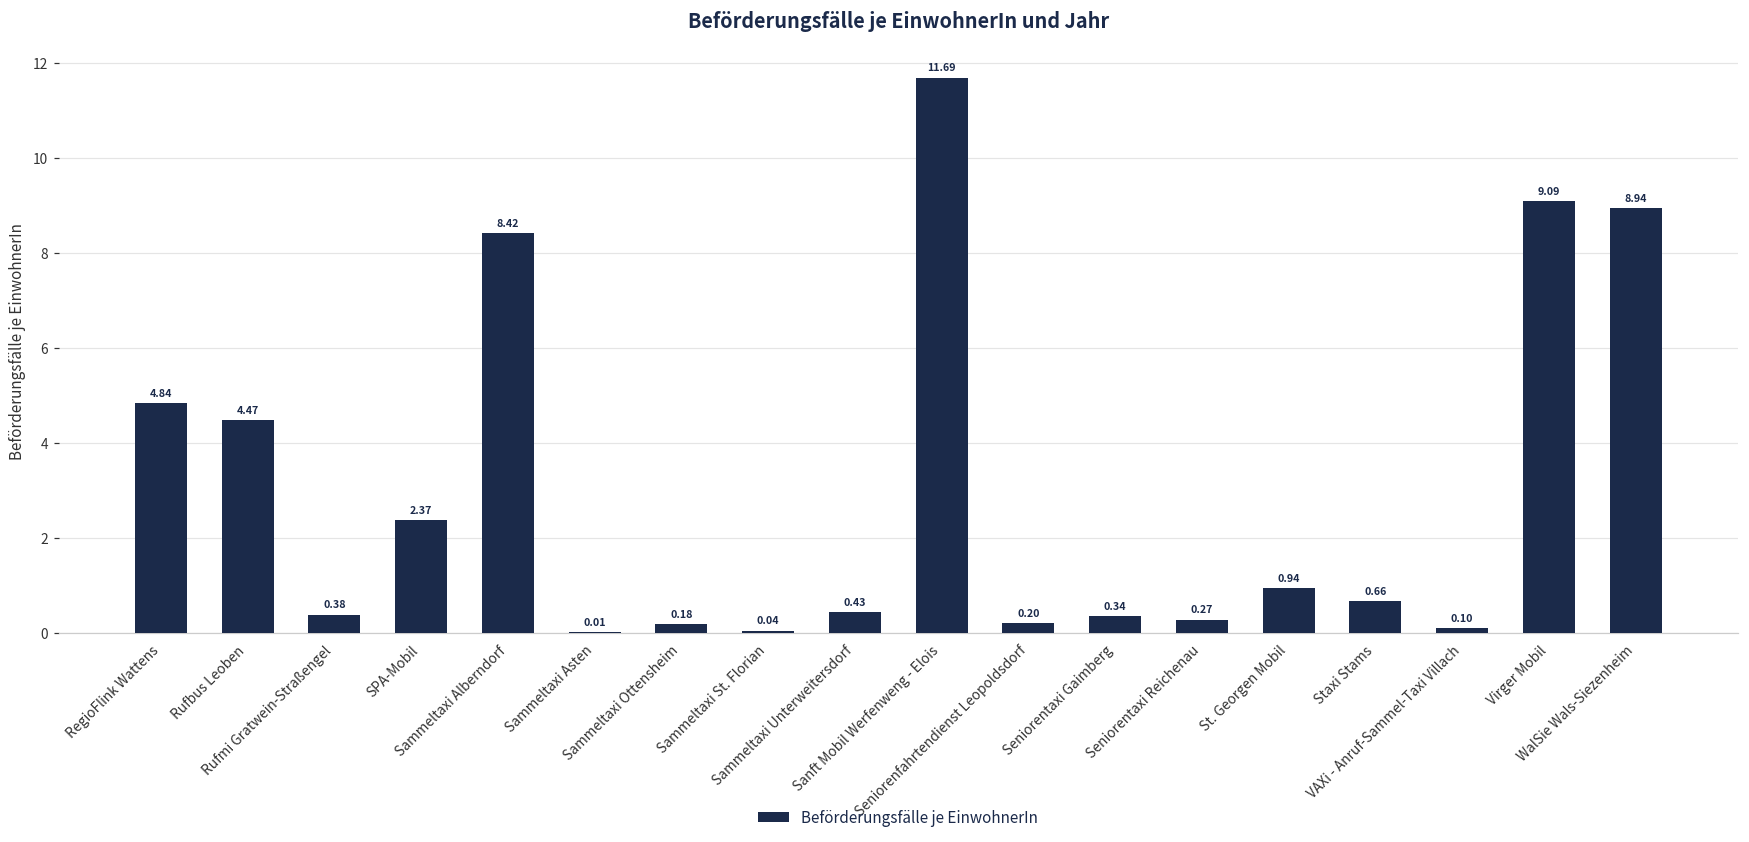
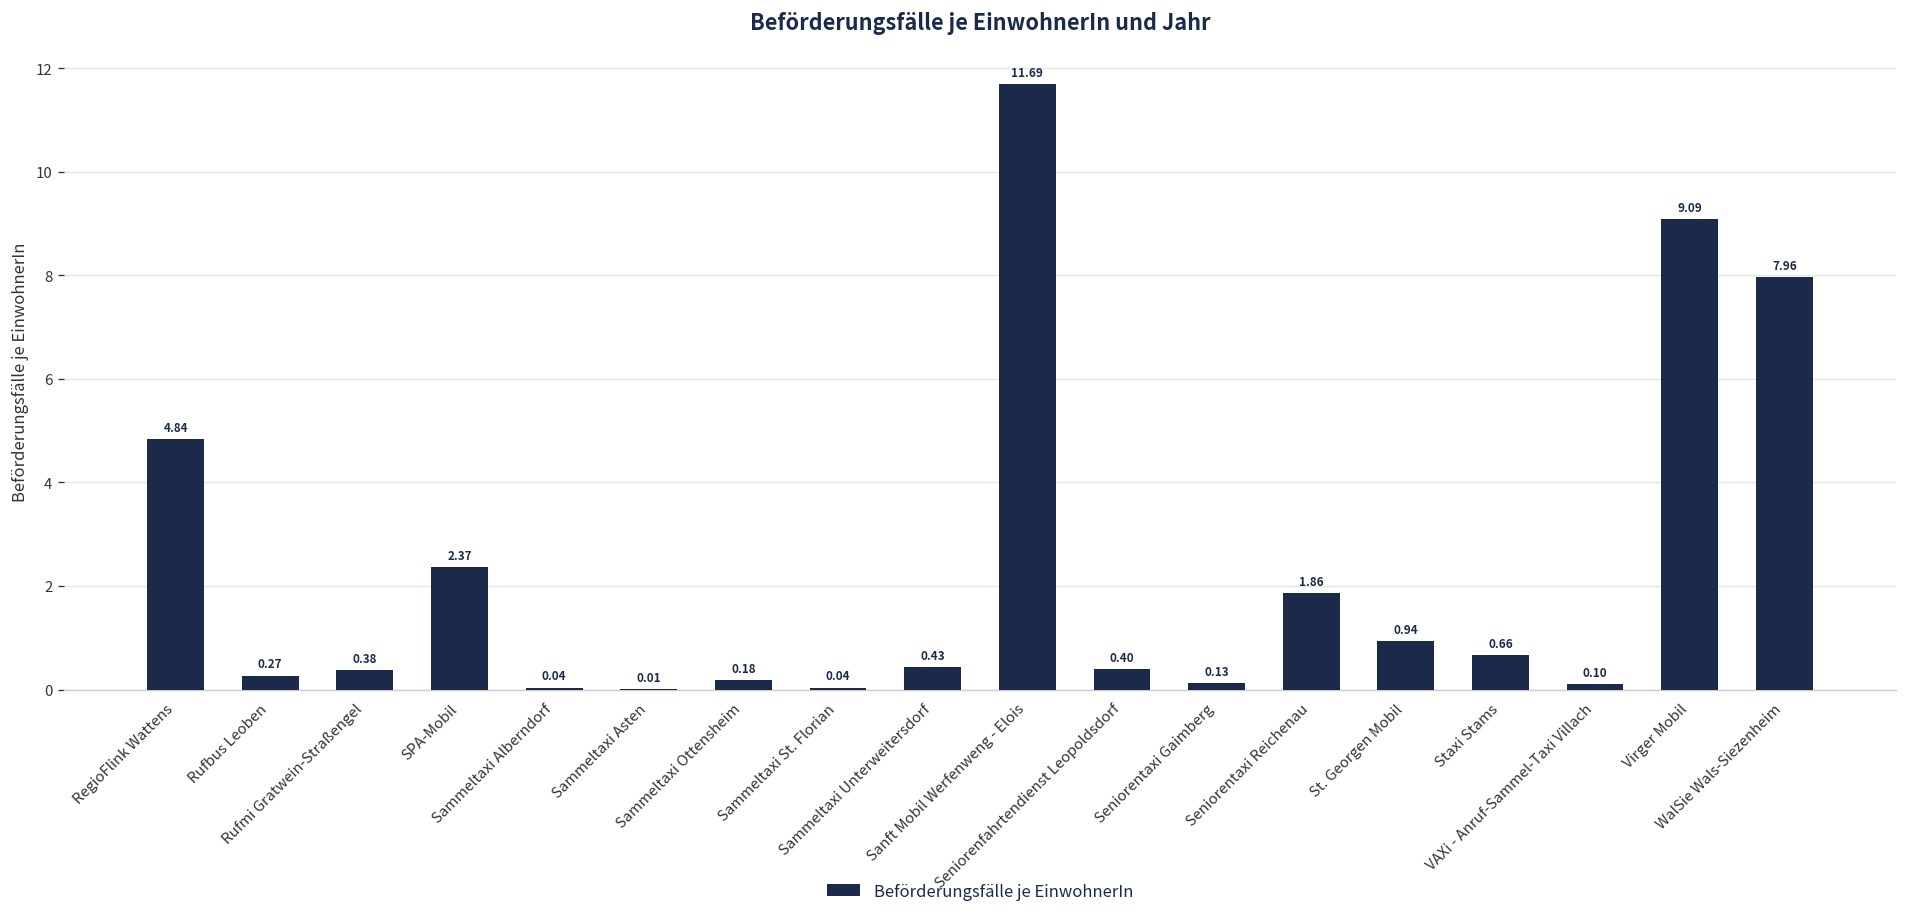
Rufbus Leoben: 4.47 -> 0.27
Sammeltaxi Alberndorf: 8.42 -> 0.04
Seniorenfahrtendienst Leopoldsdorf: 0.20 -> 0.40
Seniorentaxi Gaimberg: 0.34 -> 0.13
Seniorentaxi Reichenau: 0.27 -> 1.86
WalSie Wals-Siezenheim: 8.94 -> 7.96
